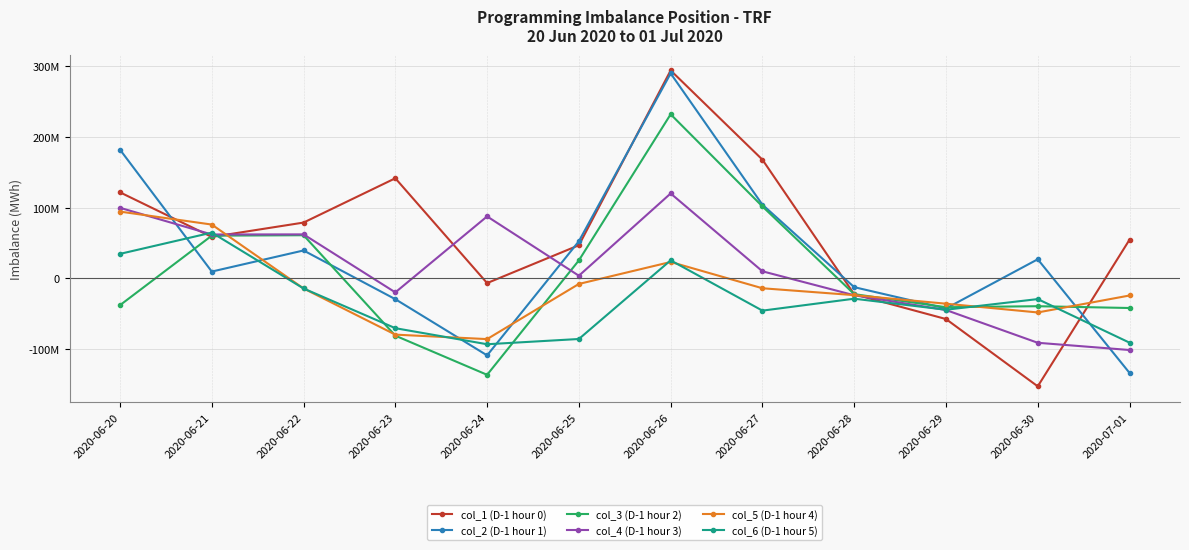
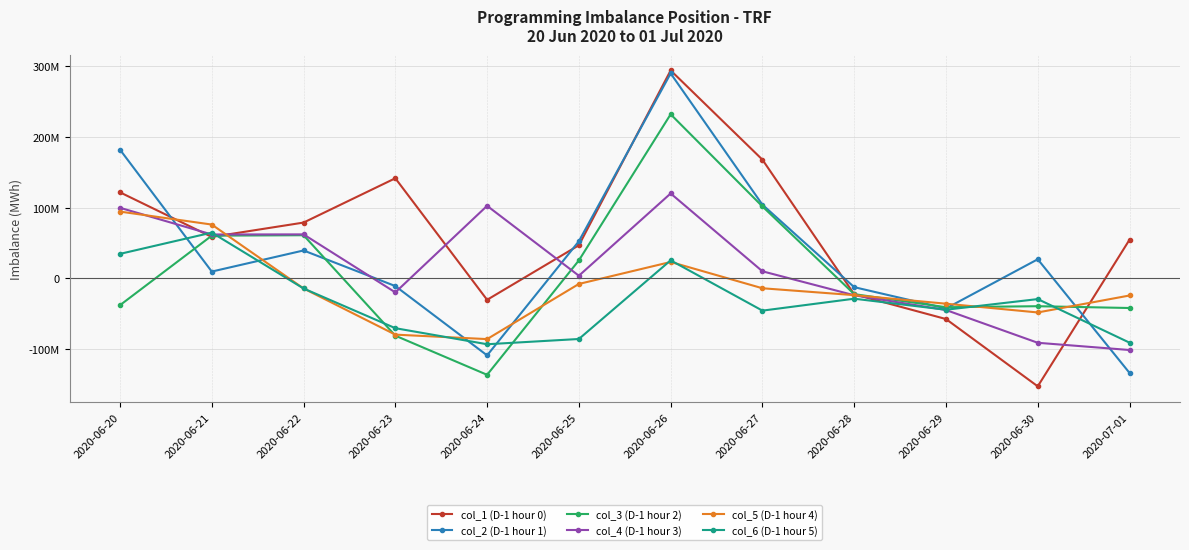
col_2 (D-1 hour 1), 2020-06-23: -30000000 -> -10000000
col_1 (D-1 hour 0), 2020-06-24: -10000000 -> -30000000
col_4 (D-1 hour 3), 2020-06-24: 90000000 -> 100000000
